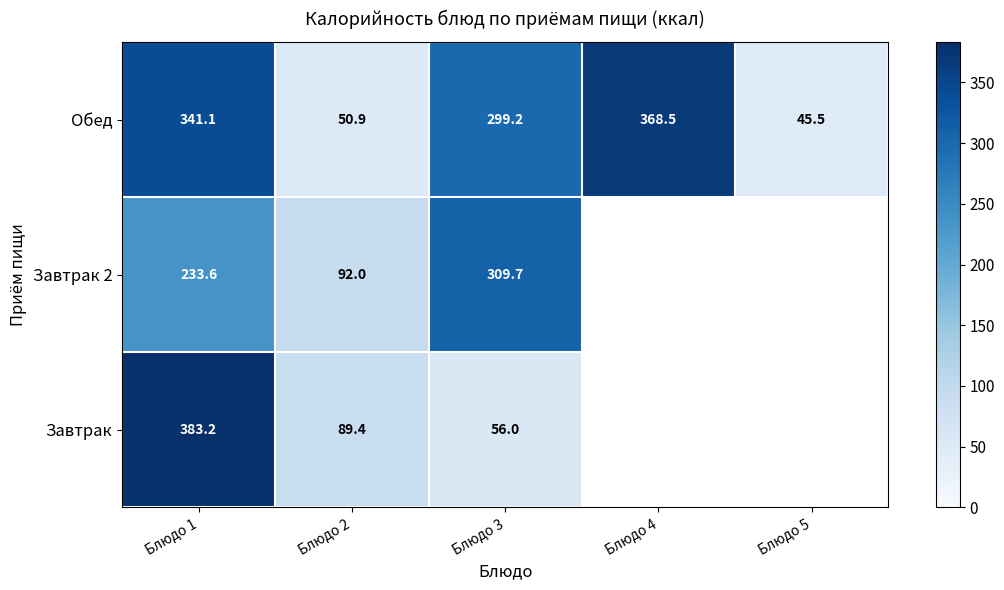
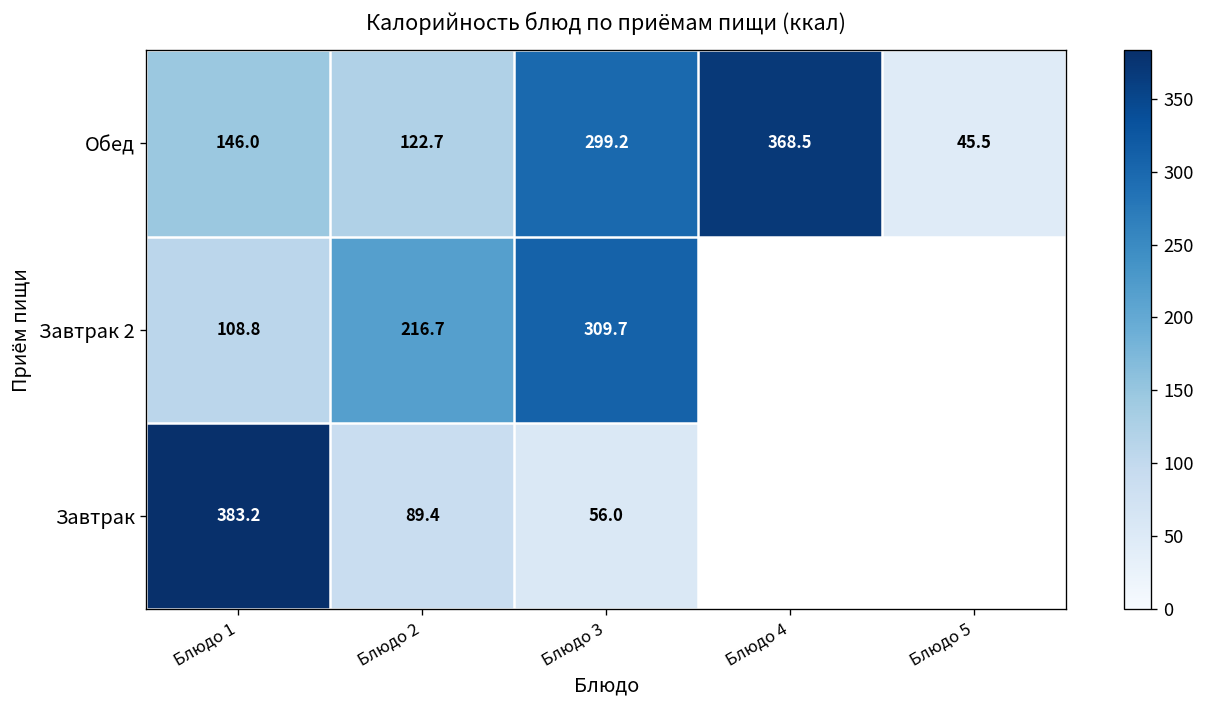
Обед, Блюдо 1: 341.1 -> 146.0
Обед, Блюдо 2: 50.9 -> 122.7
Завтрак 2, Блюдо 1: 233.6 -> 108.8
Завтрак 2, Блюдо 2: 92.0 -> 216.7
